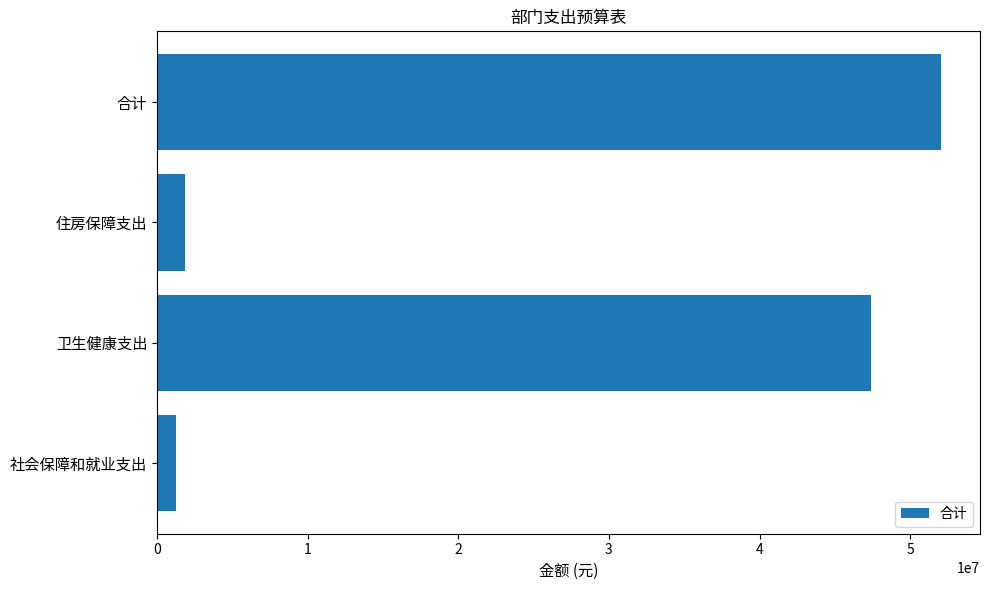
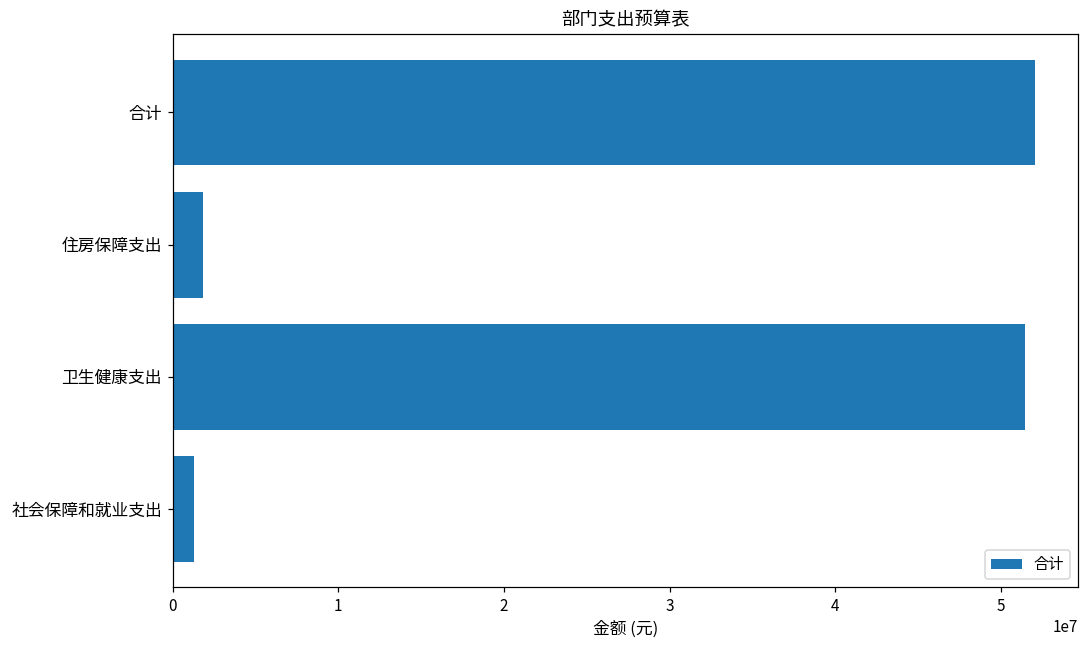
卫生健康支出: 47400000 -> 51500000
